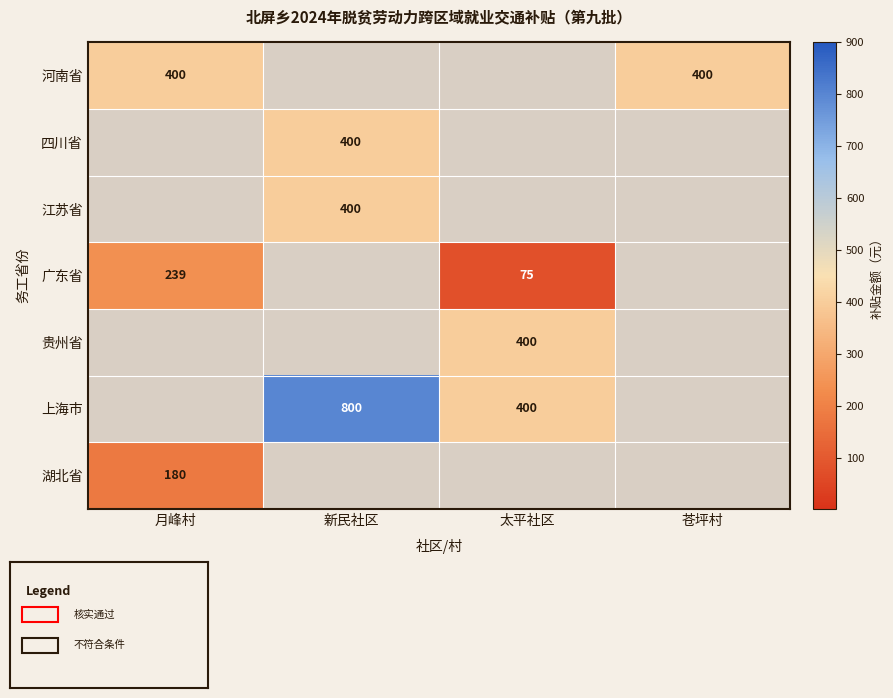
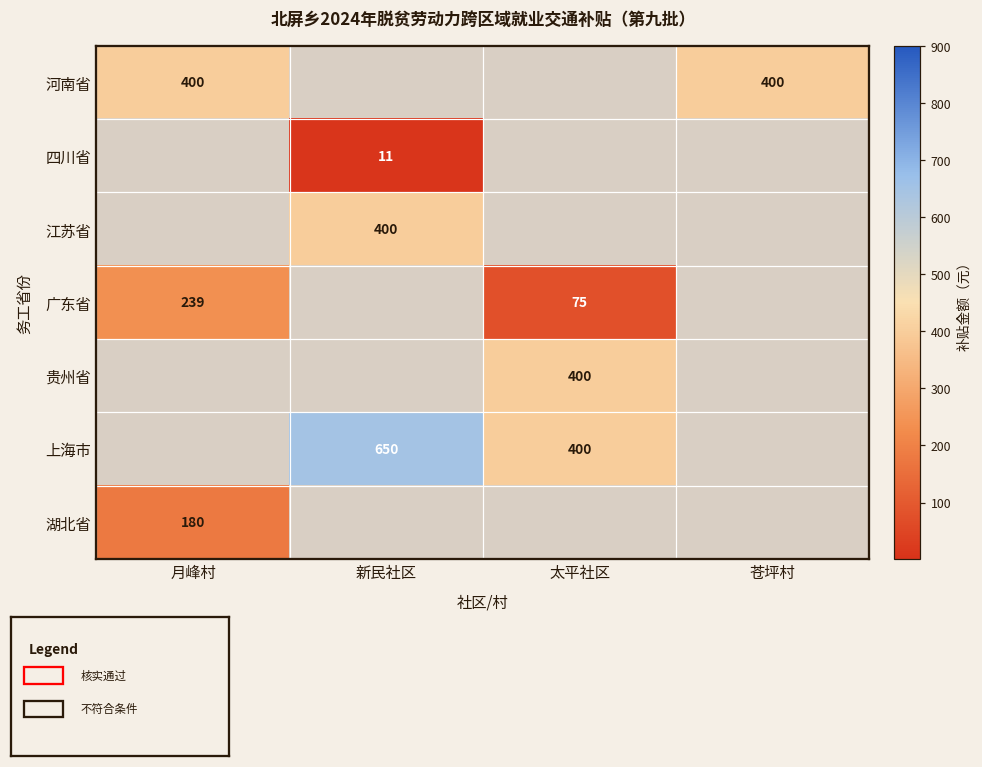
四川省, 新民社区: 400 -> 11
上海市, 新民社区: 800 -> 650
